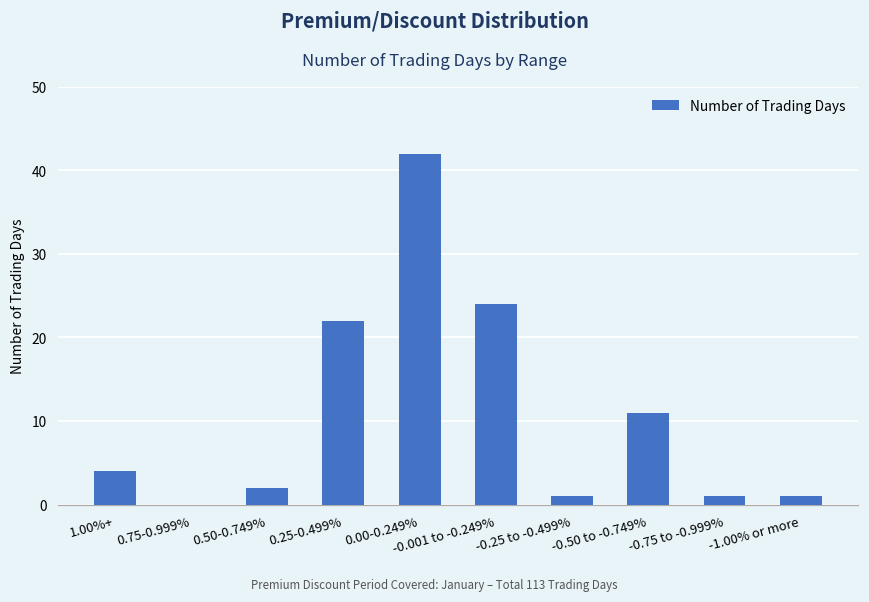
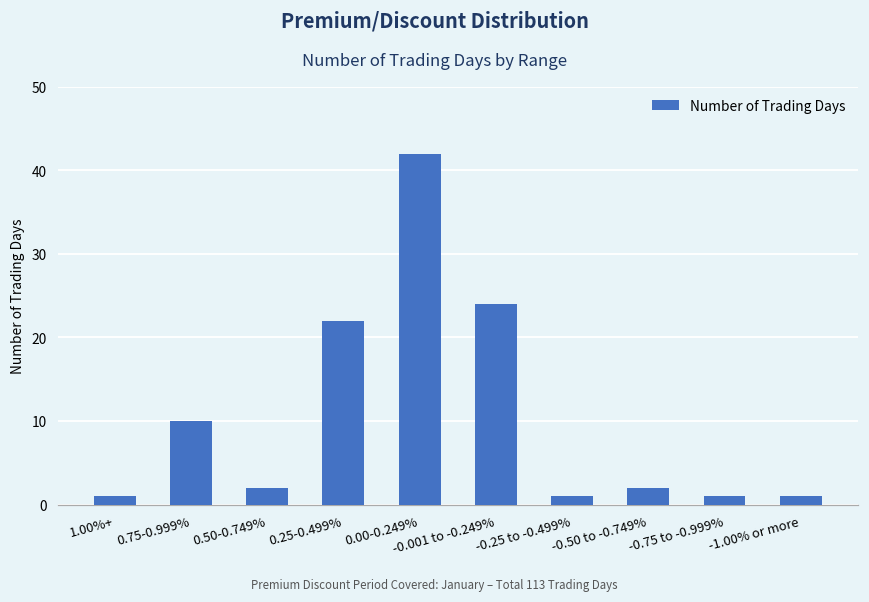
1.00%+: 4 -> 1
0.75-0.999%: 0 -> 10
-0.50 to -0.749%: 11 -> 2
